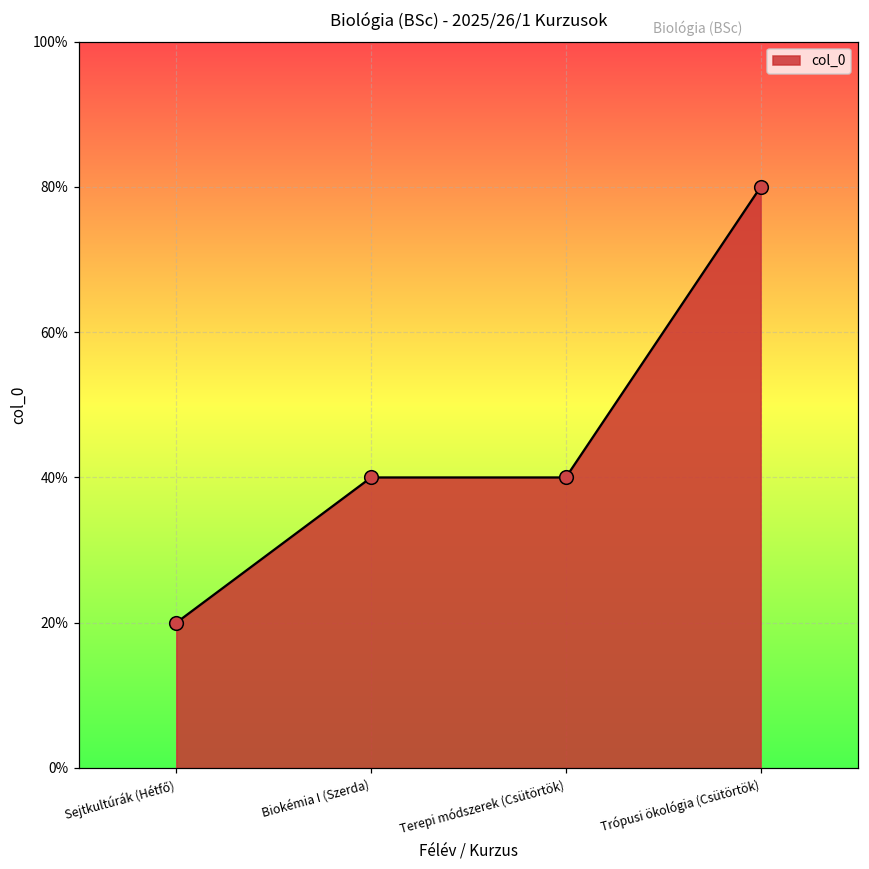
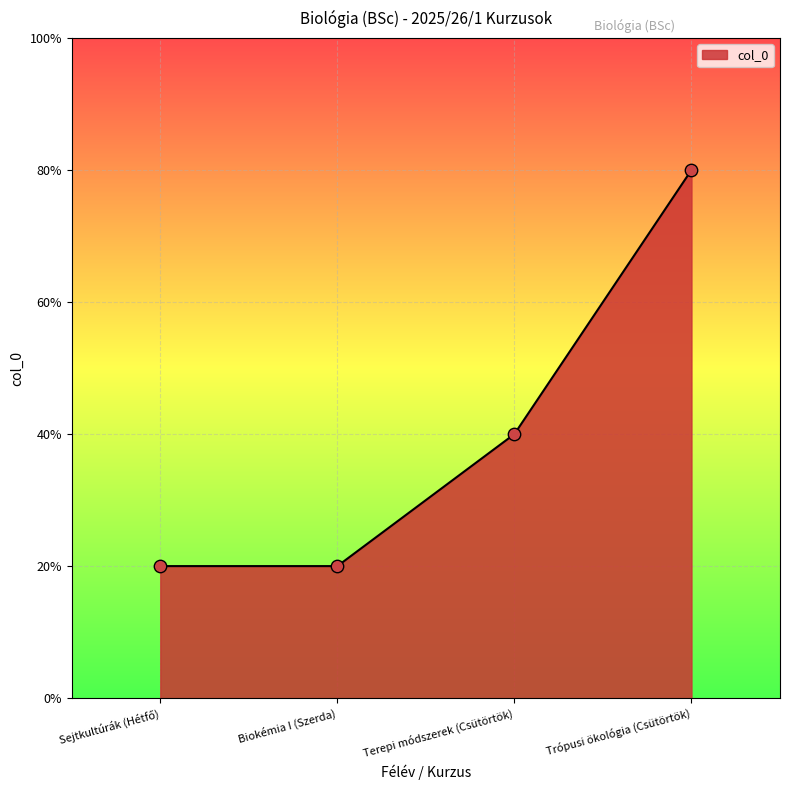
Biokémia I (Szerda): 40% -> 20%
